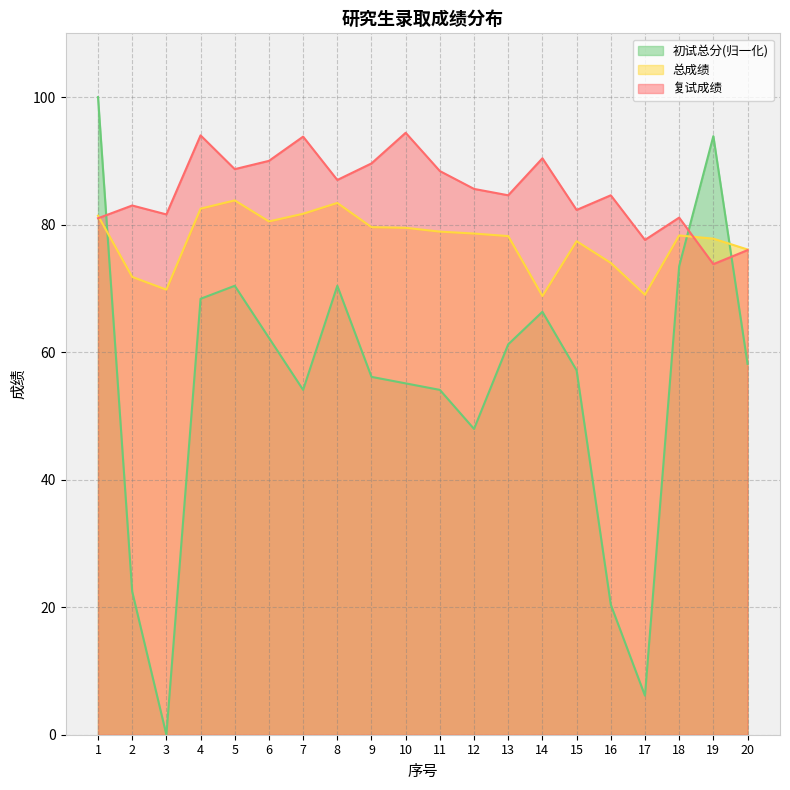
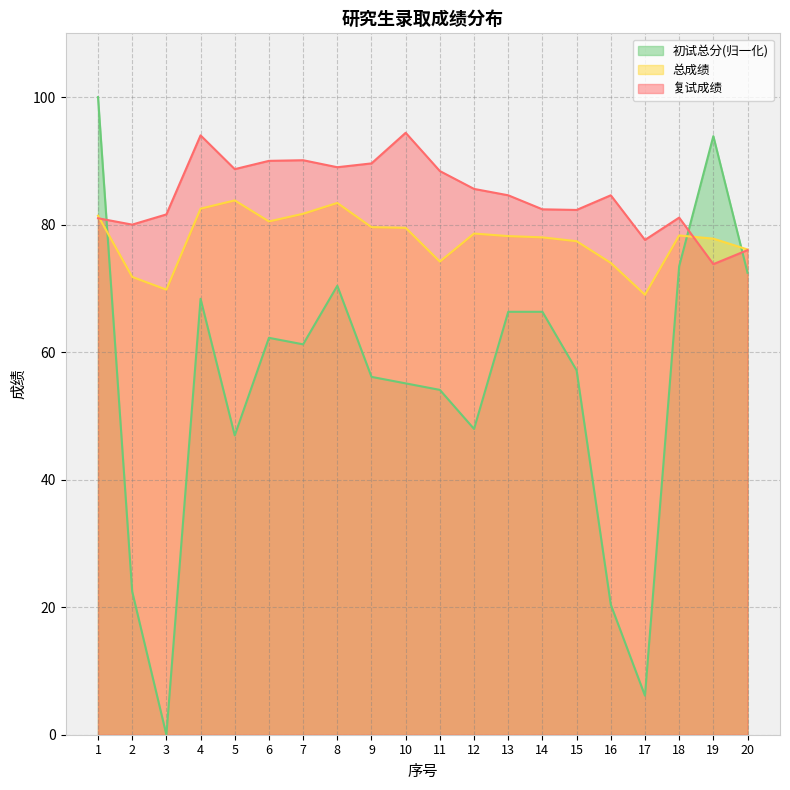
复试成绩, 2: 83 -> 80
初试总分(归一化), 5: 70 -> 47
初试总分(归一化), 7: 54 -> 61
复试成绩, 7: 94 -> 90
复试成绩, 8: 87 -> 89
总成绩, 11: 79 -> 74
初试总分(归一化), 13: 61 -> 66
总成绩, 14: 69 -> 78
复试成绩, 14: 90 -> 82
初试总分(归一化), 20: 58 -> 72
